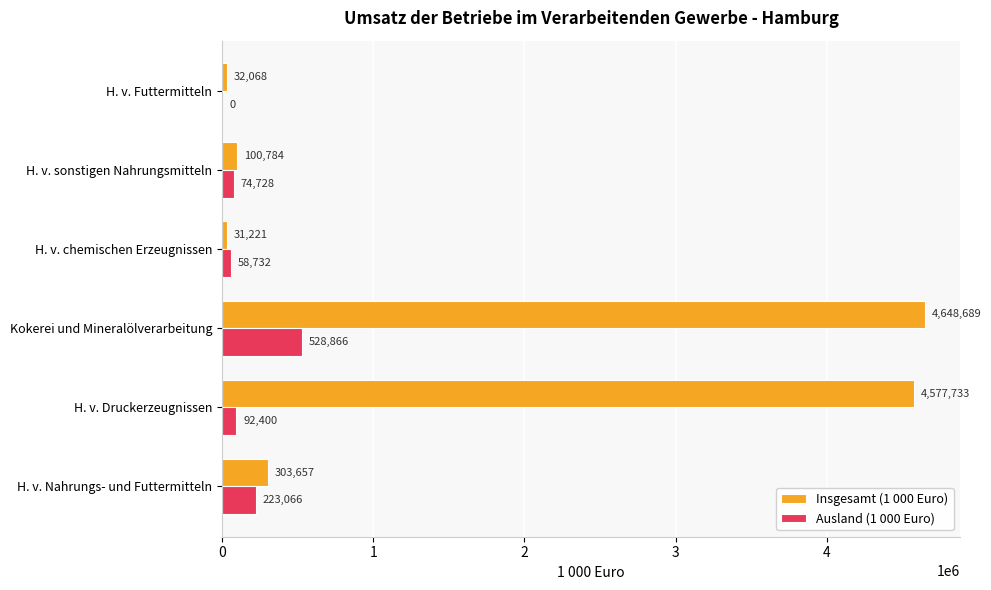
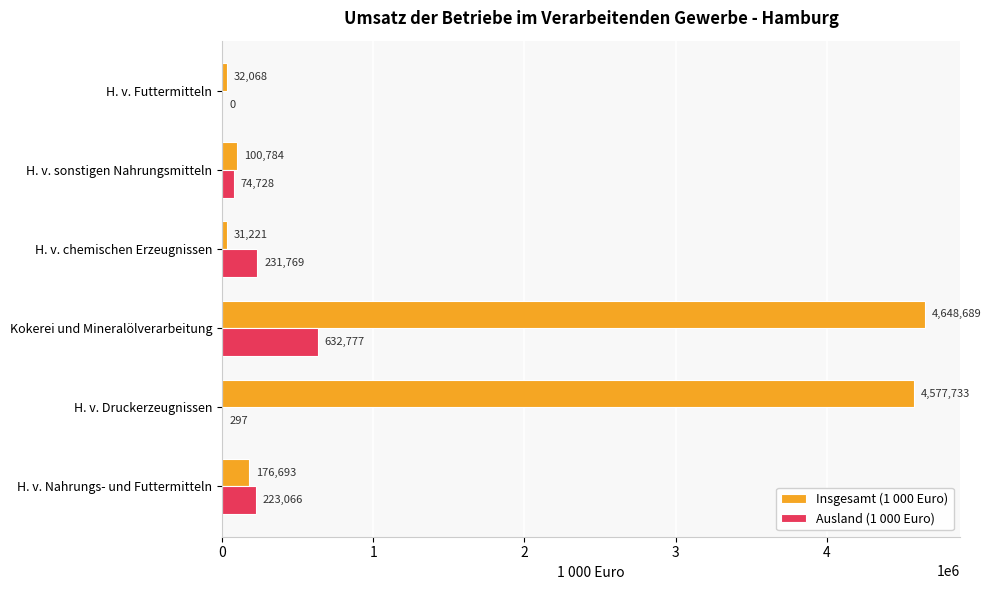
Ausland (1 000 Euro), H. v. chemischen Erzeugnissen: 58,732 -> 231,769
Ausland (1 000 Euro), Kokerei und Mineralölverarbeitung: 528,866 -> 632,777
Ausland (1 000 Euro), H. v. Druckerzeugnissen: 92,400 -> 297
Insgesamt (1 000 Euro), H. v. Nahrungs- und Futtermitteln: 303,657 -> 176,693
